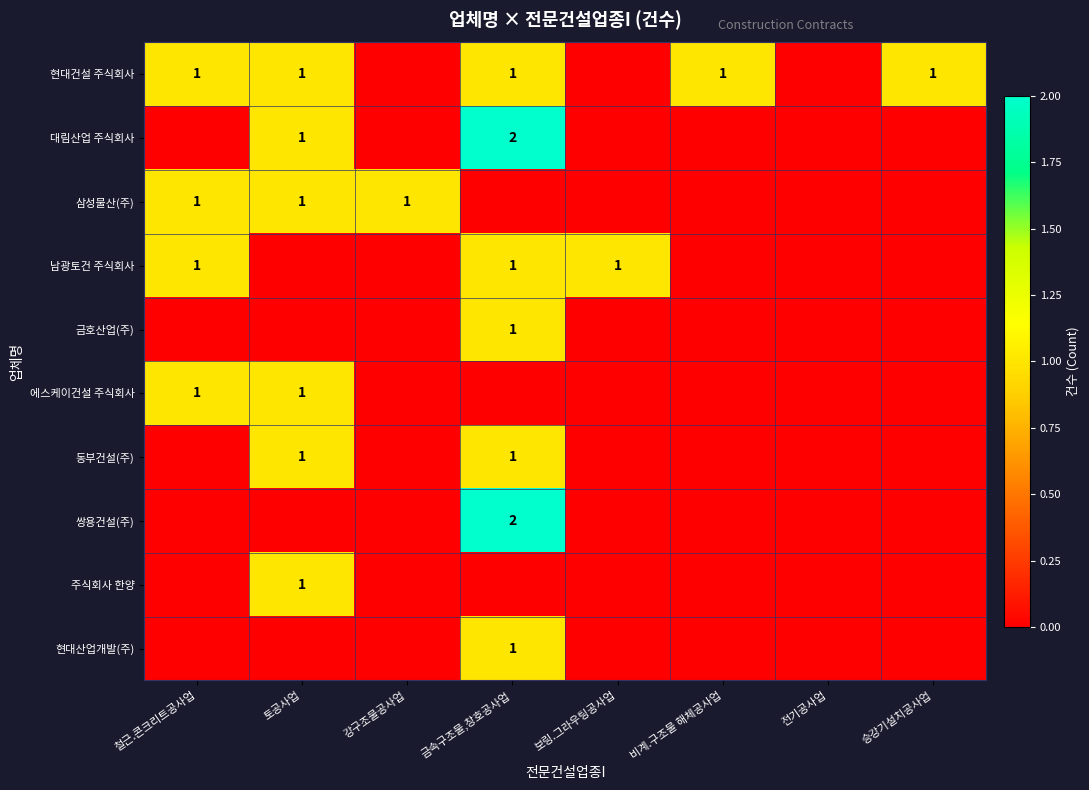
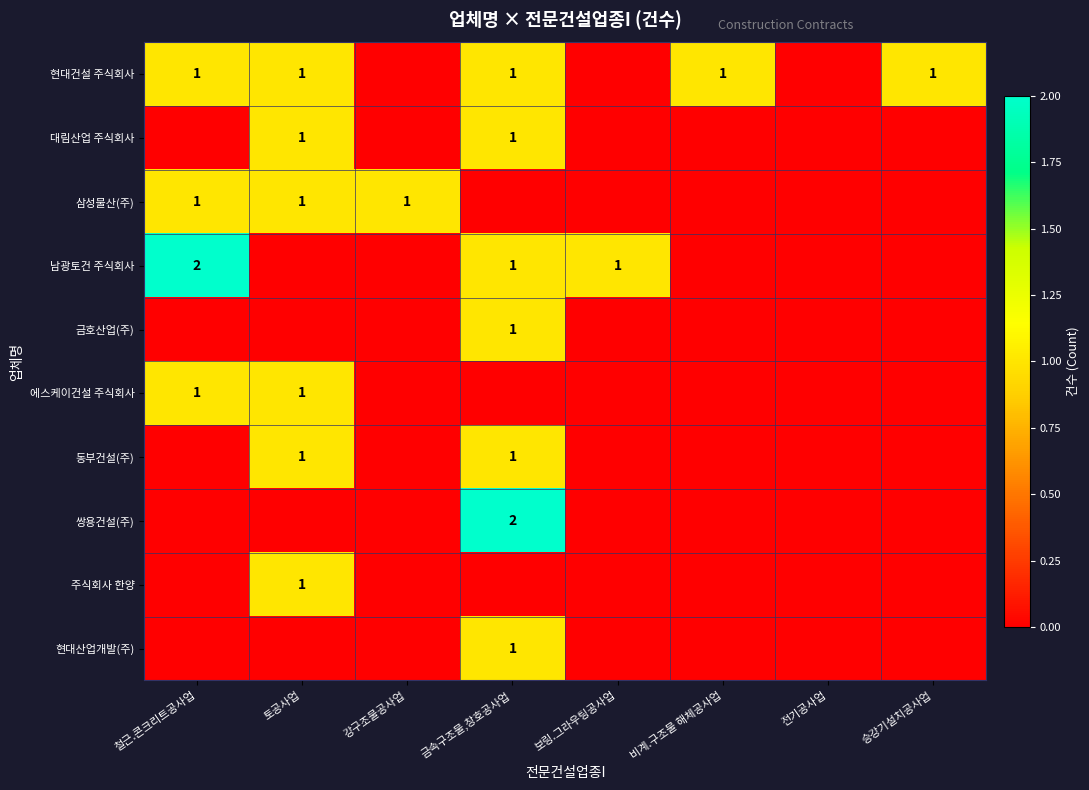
대림산업 주식회사, 금속구조물,창호공사업: 2 -> 1
남광토건 주식회사, 철근.콘크리트공사업: 1 -> 2
